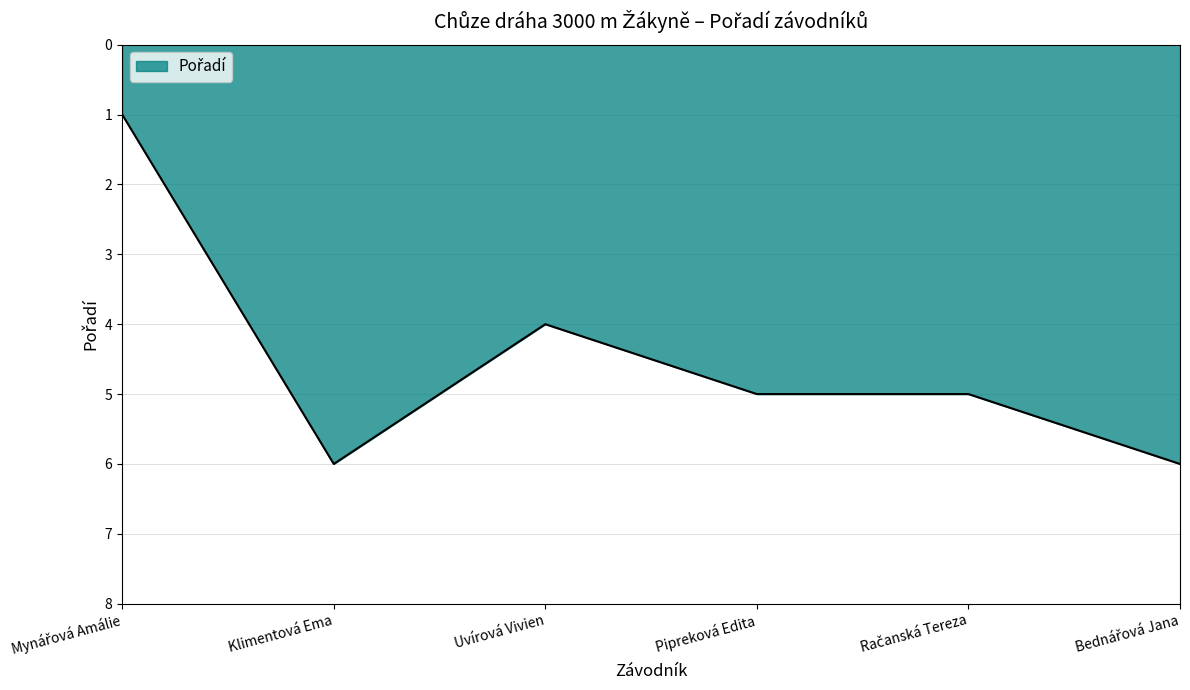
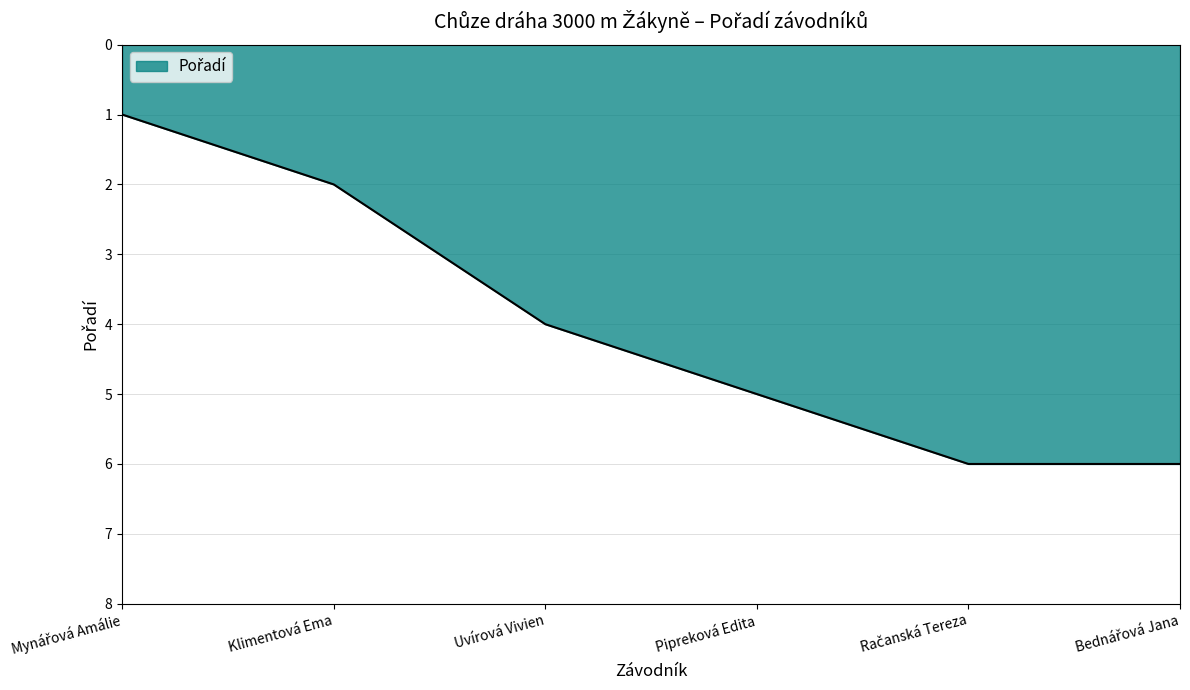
Klimentová Ema: 6 -> 2
Račanská Tereza: 5 -> 6
